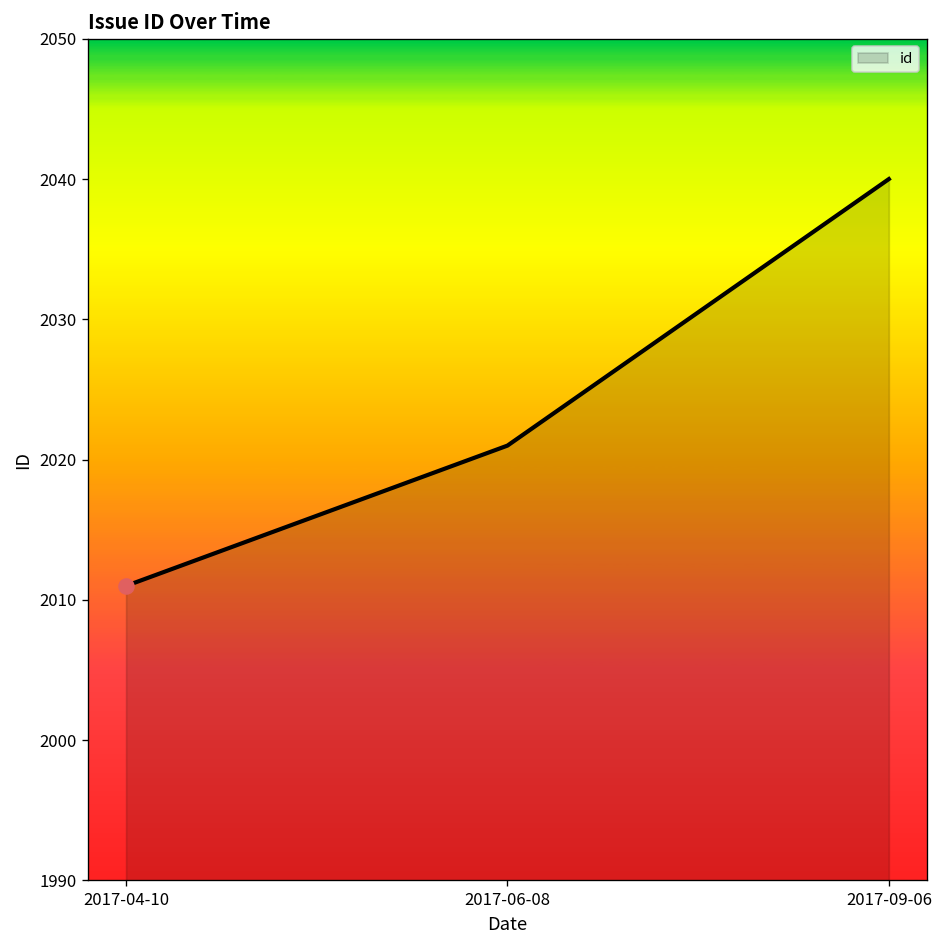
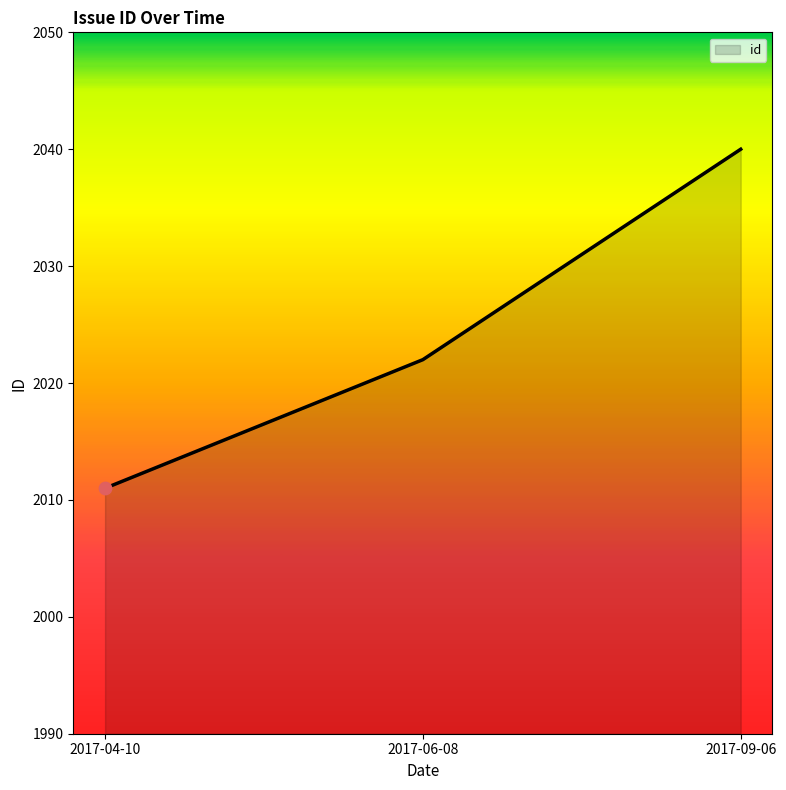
id, 2017-06-08: 2021 -> 2022
